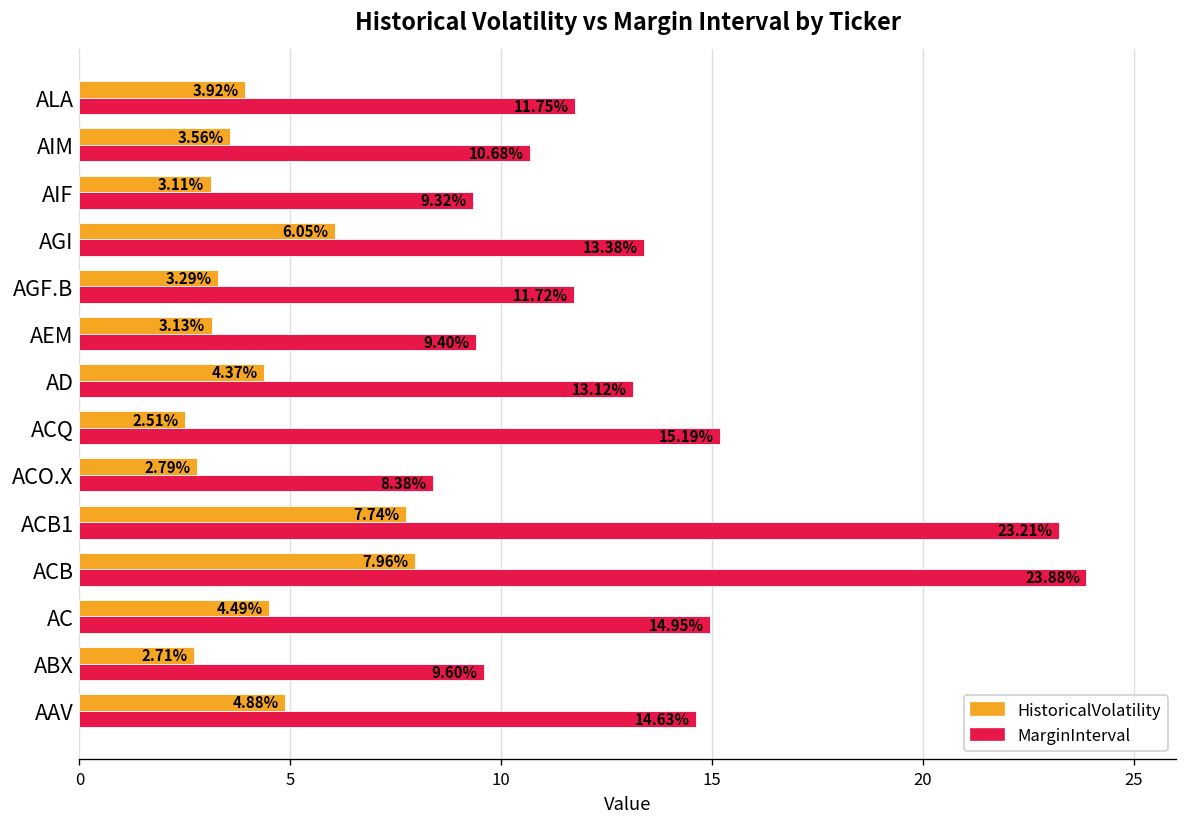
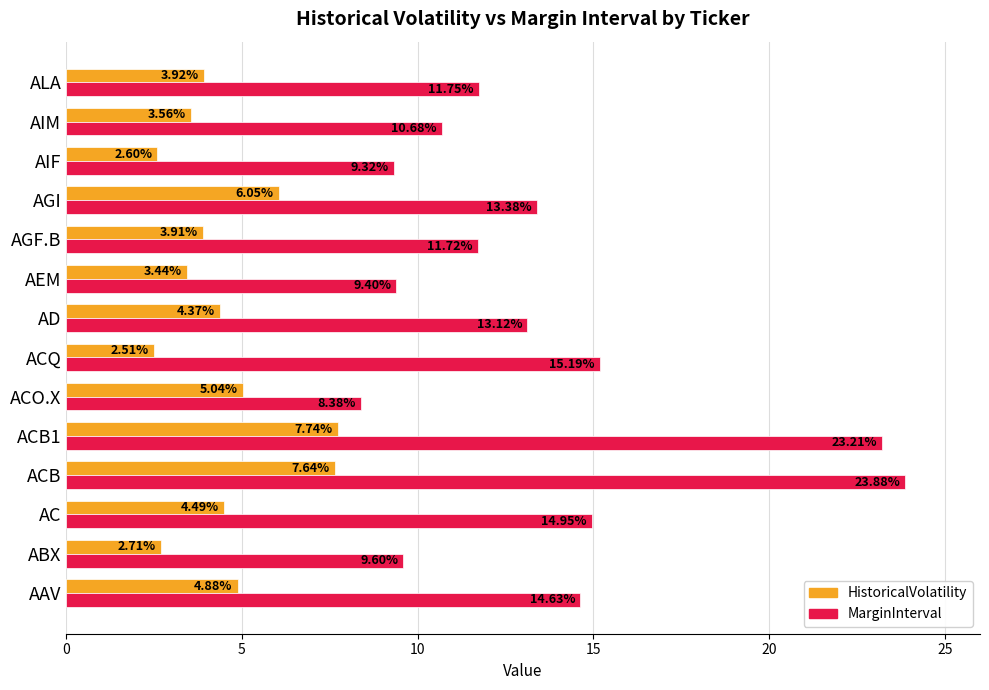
HistoricalVolatility, AIF: 3.11% -> 2.60%
HistoricalVolatility, AGF.B: 3.29% -> 3.91%
HistoricalVolatility, AEM: 3.13% -> 3.44%
HistoricalVolatility, ACO.X: 2.79% -> 5.04%
HistoricalVolatility, ACB: 7.96% -> 7.64%
